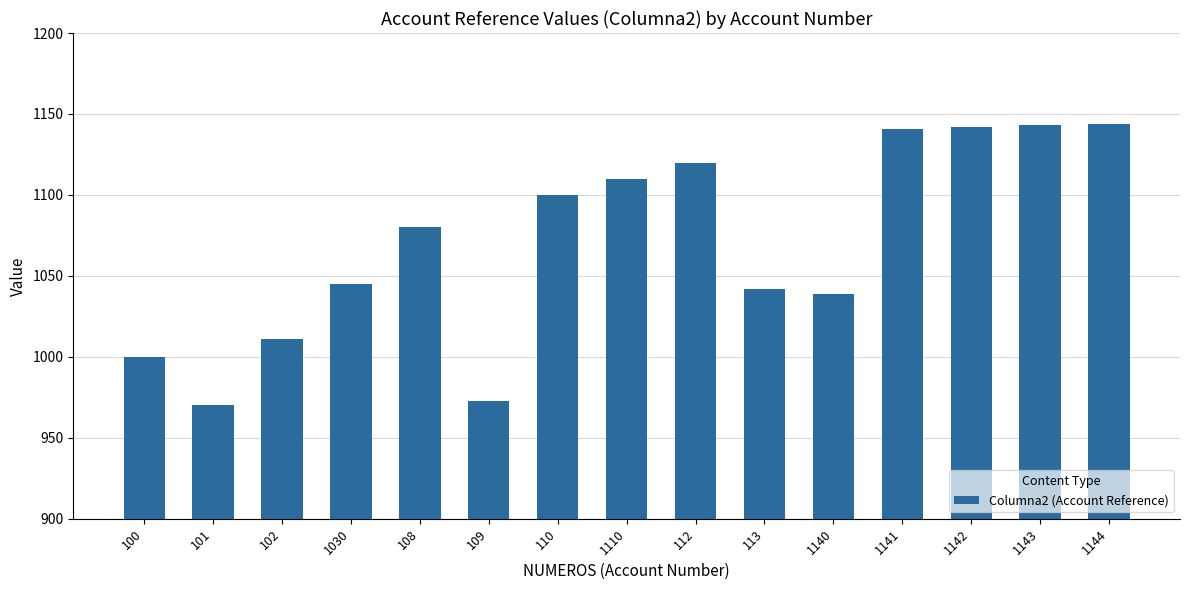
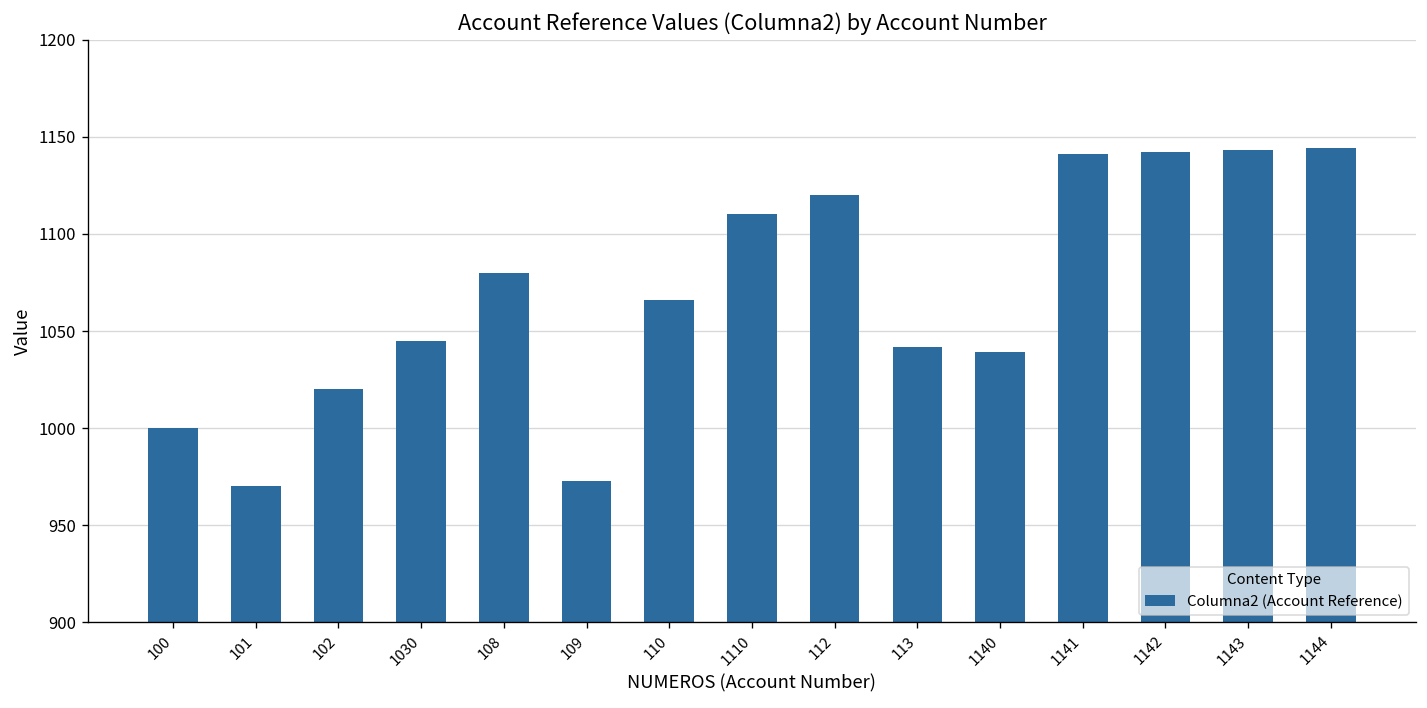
102: 1011 -> 1020
110: 1100 -> 1066
